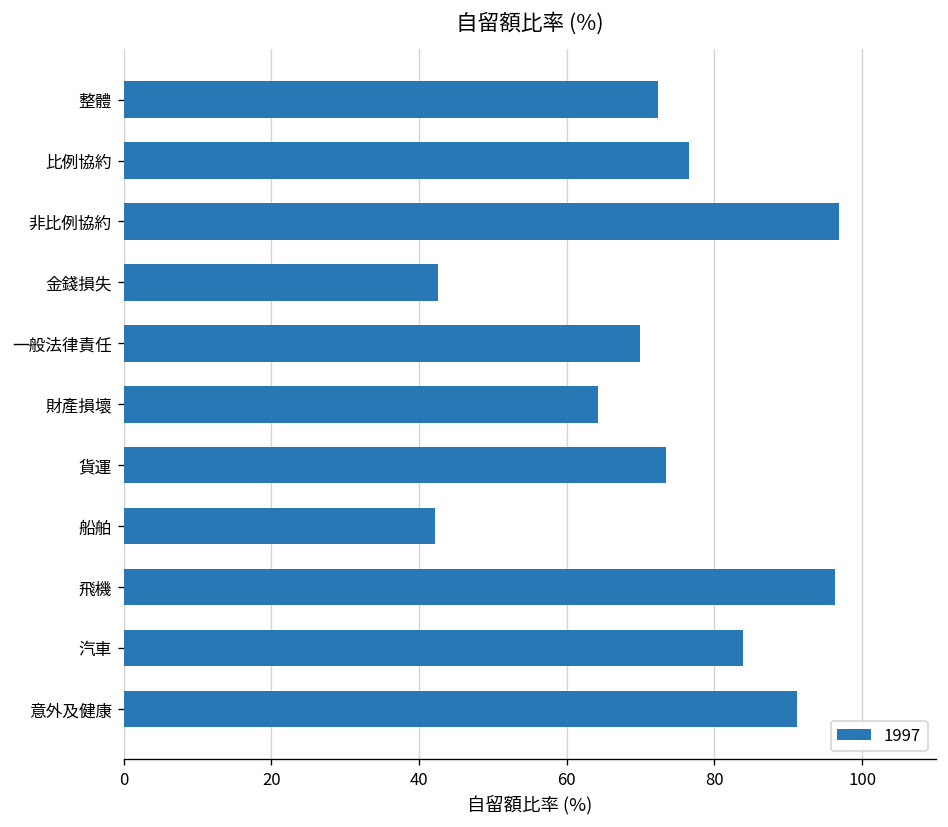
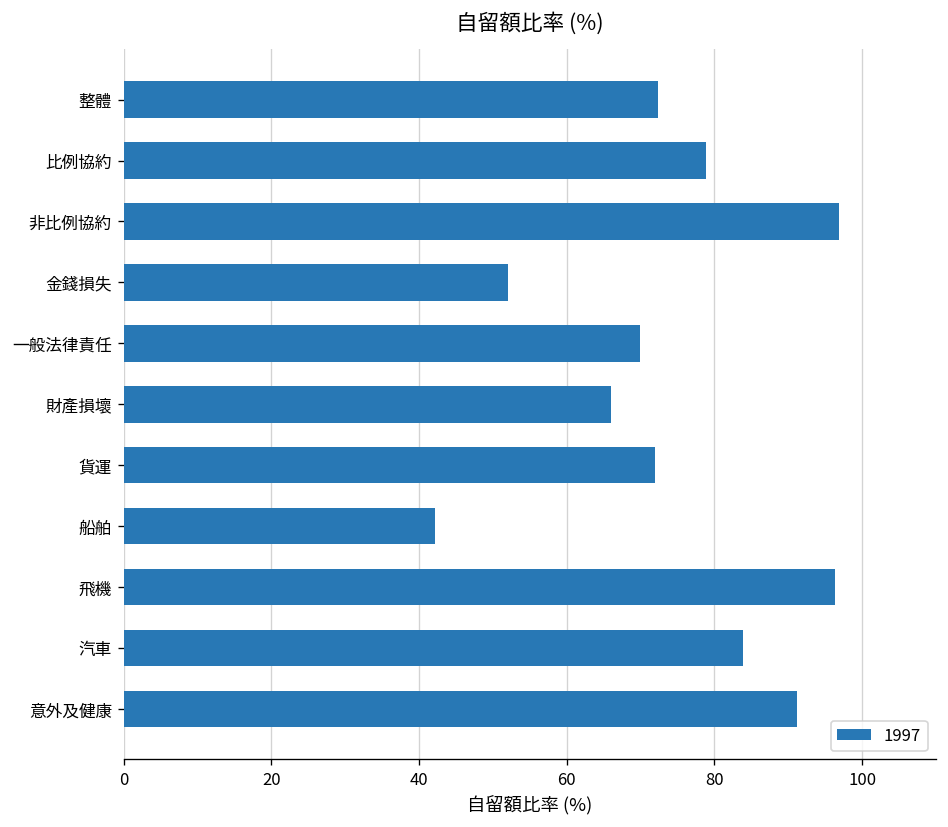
比例協約: 77 -> 79
金錢損失: 43 -> 52
財產損壞: 64 -> 66
貨運: 74 -> 72
